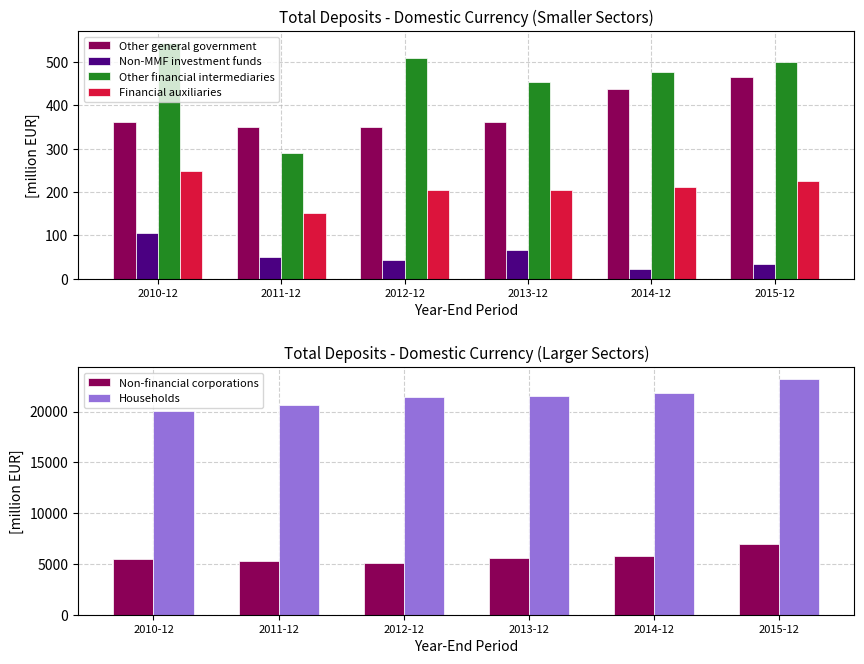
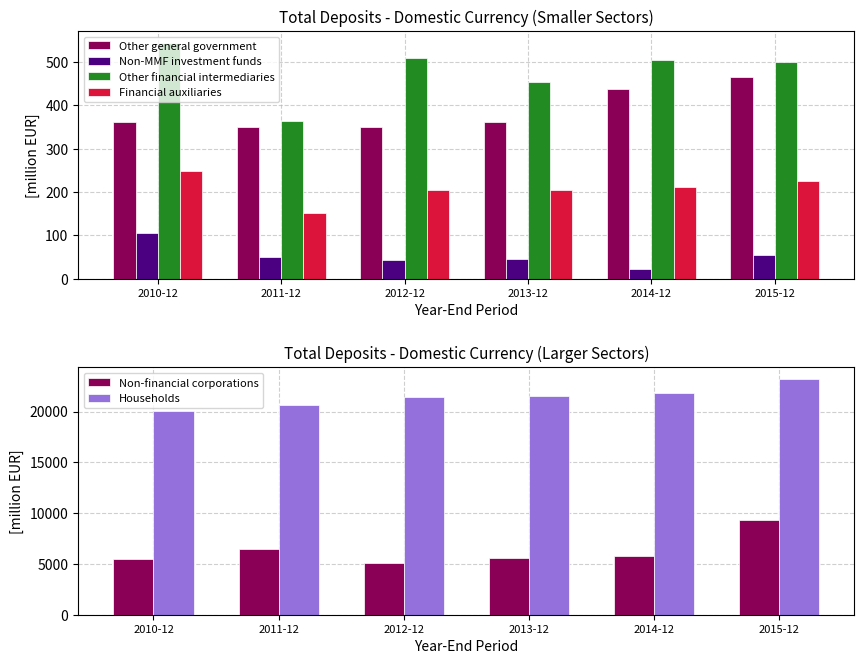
Total Deposits - Domestic Currency (Smaller Sectors), Other financial intermediaries, 2011-12: 290 -> 360
Total Deposits - Domestic Currency (Smaller Sectors), Non-MMF investment funds, 2013-12: 70 -> 40
Total Deposits - Domestic Currency (Smaller Sectors), Other financial intermediaries, 2014-12: 480 -> 500
Total Deposits - Domestic Currency (Smaller Sectors), Non-MMF investment funds, 2015-12: 30 -> 50
Total Deposits - Domestic Currency (Larger Sectors), Non-financial corporations, 2011-12: 5300 -> 6500
Total Deposits - Domestic Currency (Larger Sectors), Non-financial corporations, 2015-12: 7000 -> 9300
